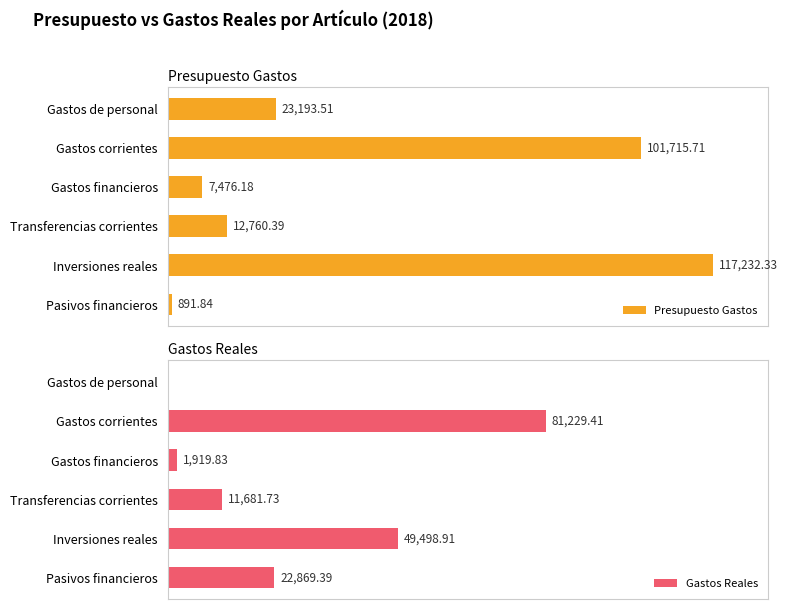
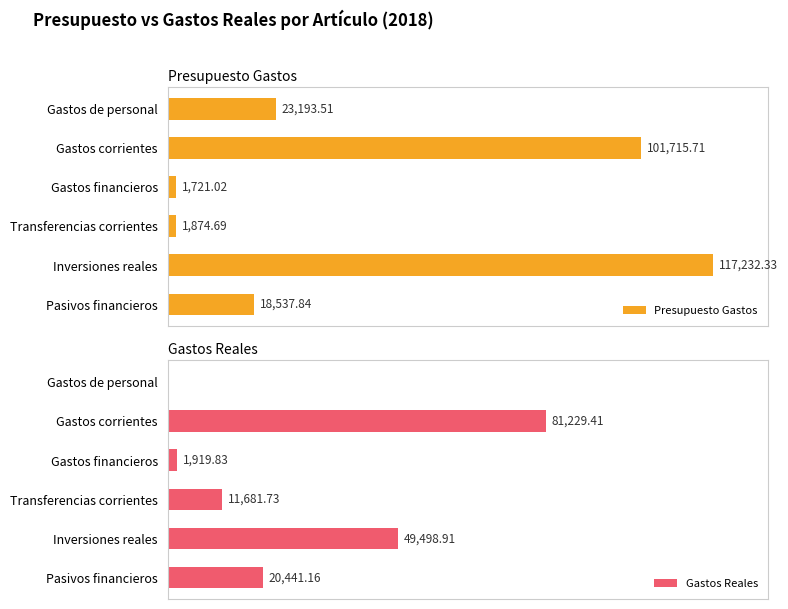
Presupuesto Gastos, Gastos financieros: 7,476.18 -> 1,721.02
Presupuesto Gastos, Transferencias corrientes: 12,760.39 -> 1,874.69
Presupuesto Gastos, Pasivos financieros: 891.84 -> 18,537.84
Gastos Reales, Pasivos financieros: 22,869.39 -> 20,441.16
